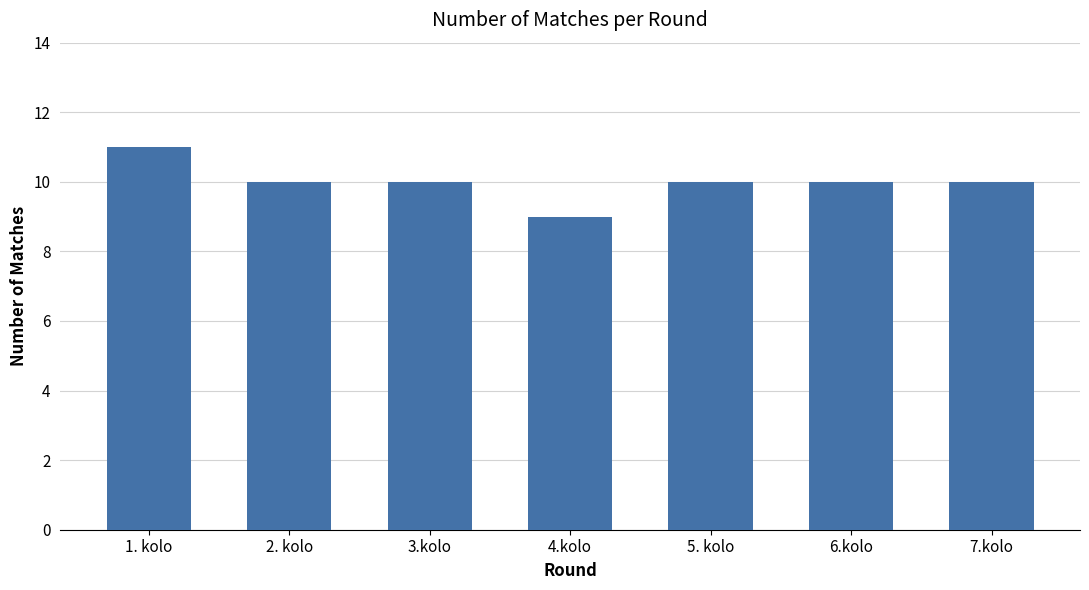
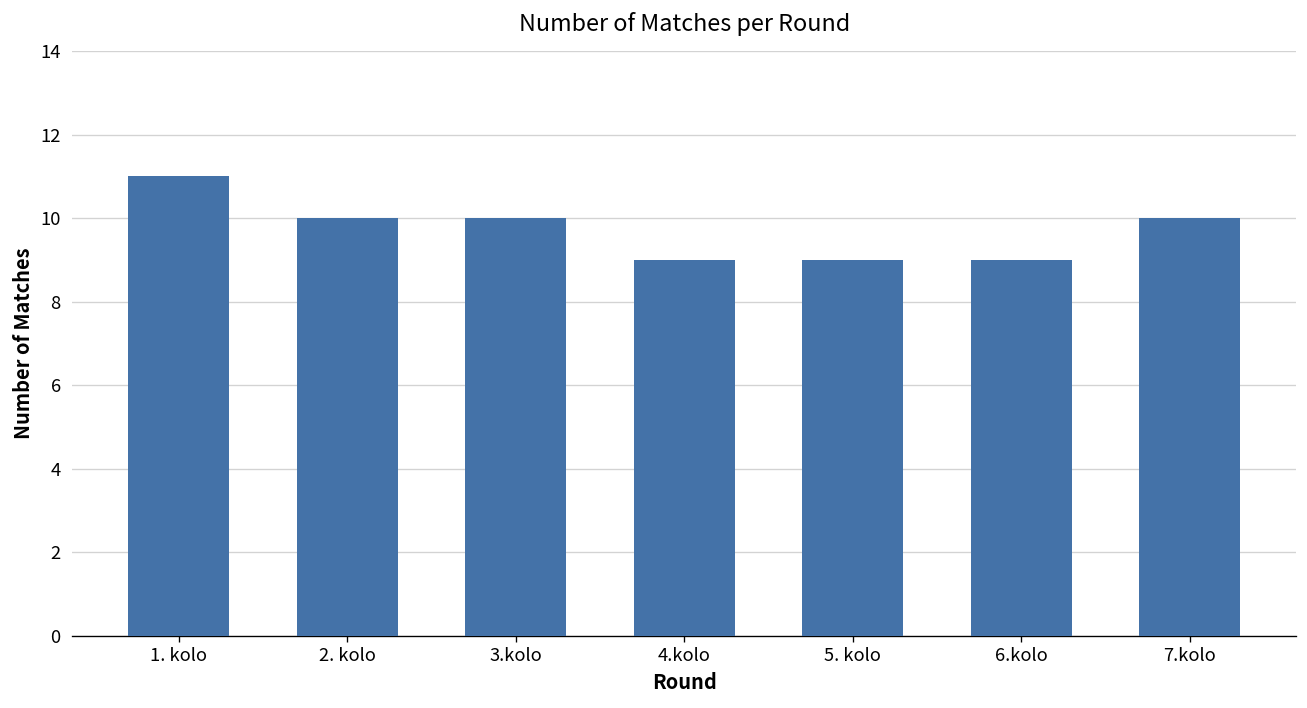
5. kolo: 10 -> 9
6.kolo: 10 -> 9
